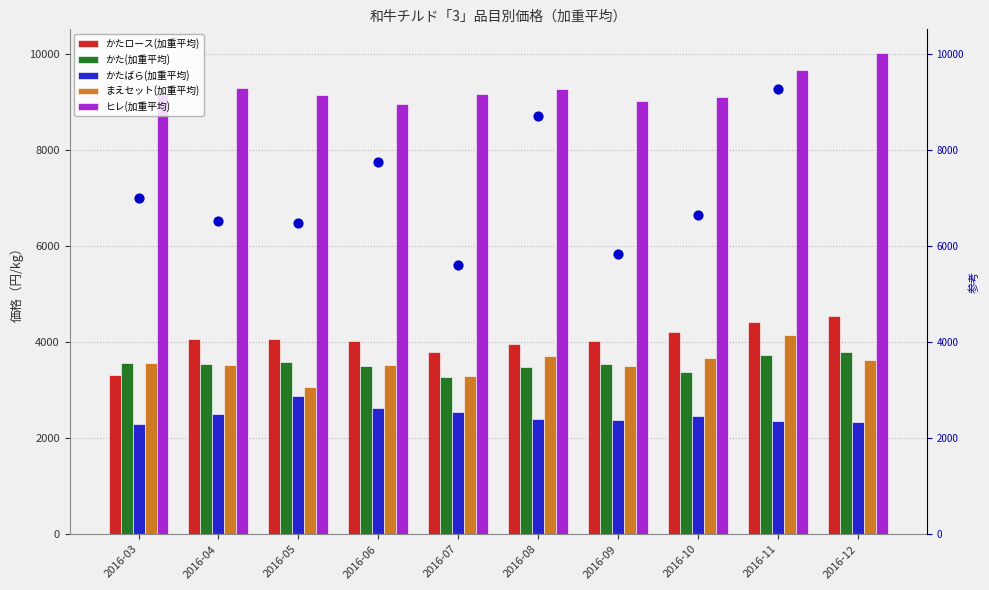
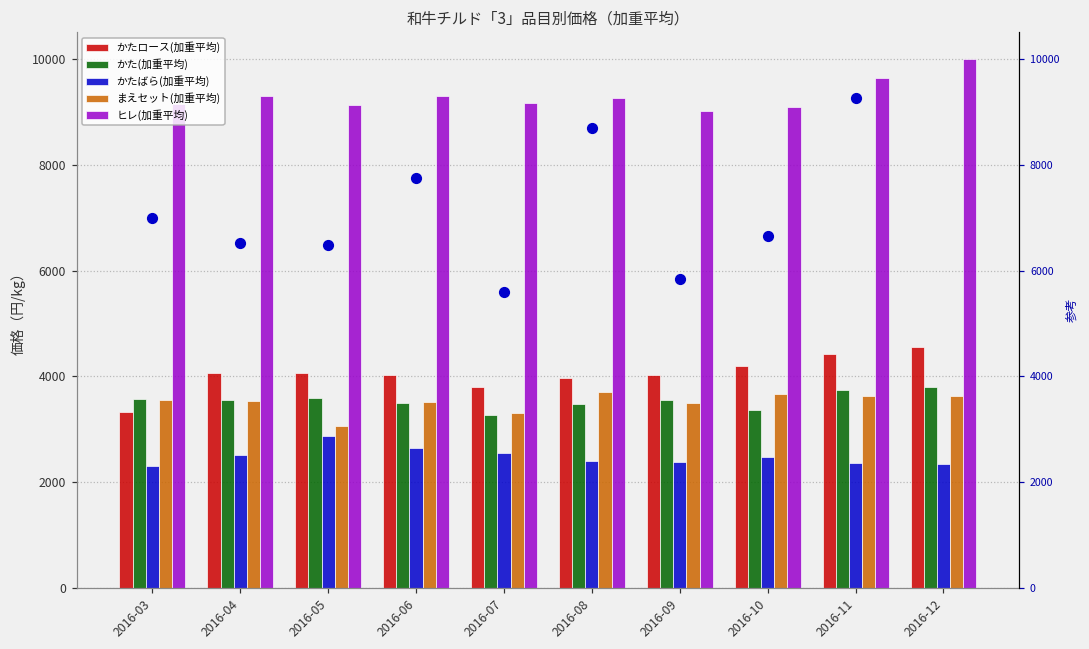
ヒレ(加重平均), 2016-06: 8900 -> 9300
まえセット(加重平均), 2016-11: 4200 -> 3600
